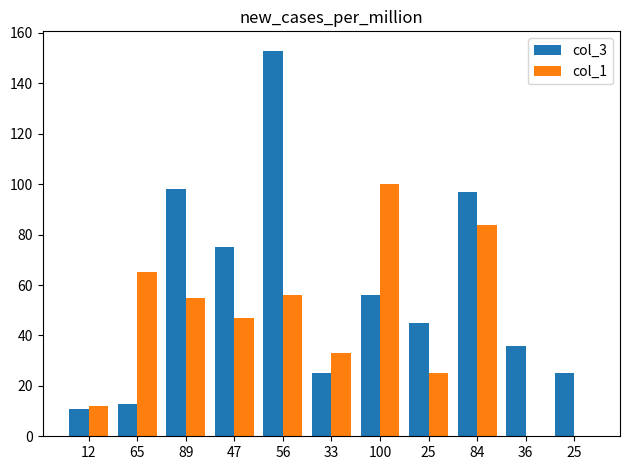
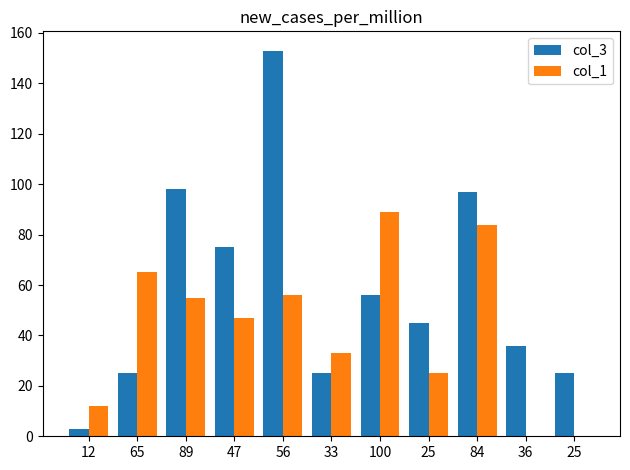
col_3, 12: 11 -> 3
col_3, 65: 13 -> 25
col_1, 100: 100 -> 89
